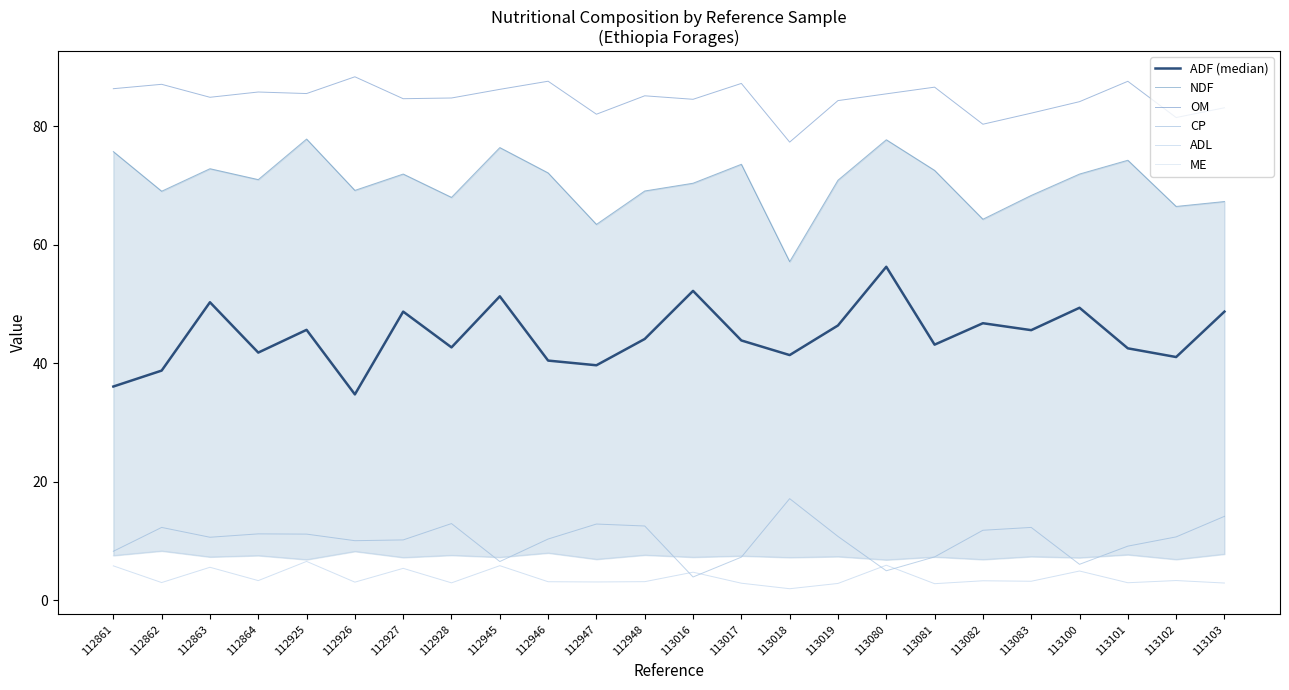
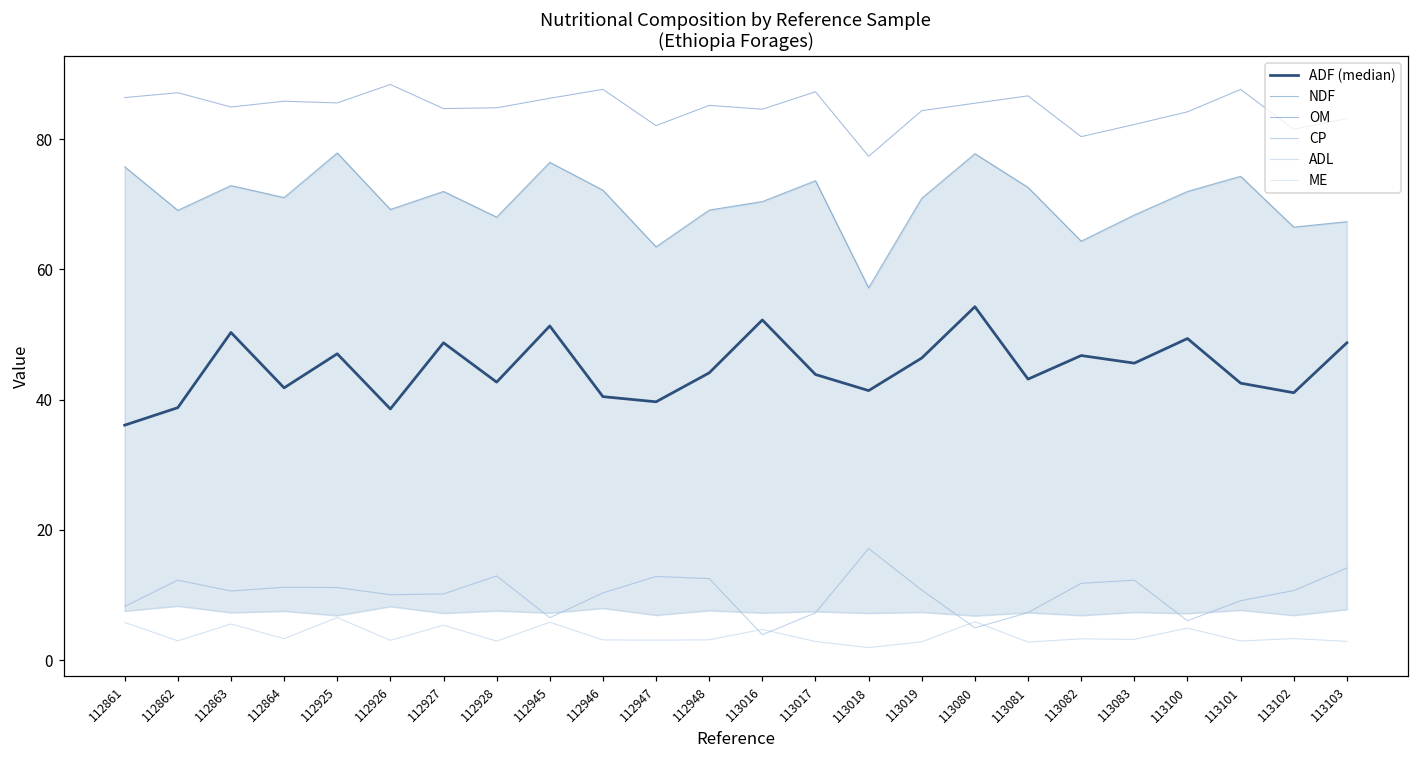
ADF (median), 112925: 46 -> 47
ADF (median), 112926: 35 -> 39
ADF (median), 113080: 56 -> 54
